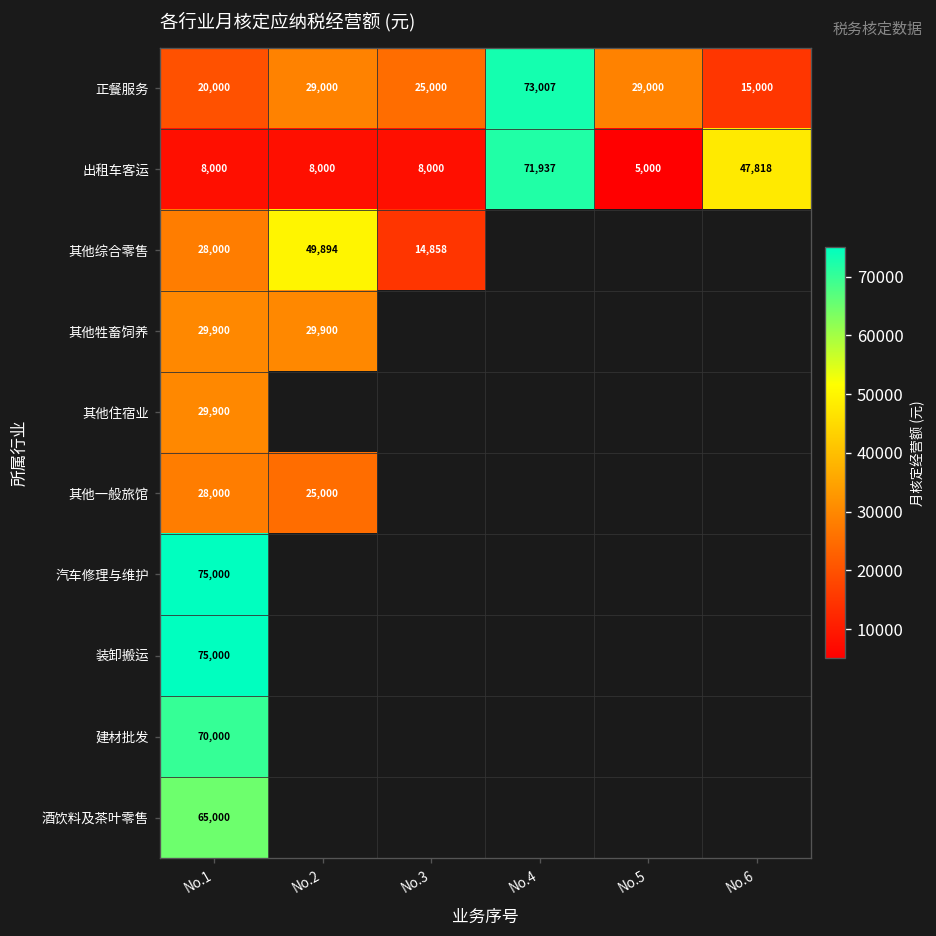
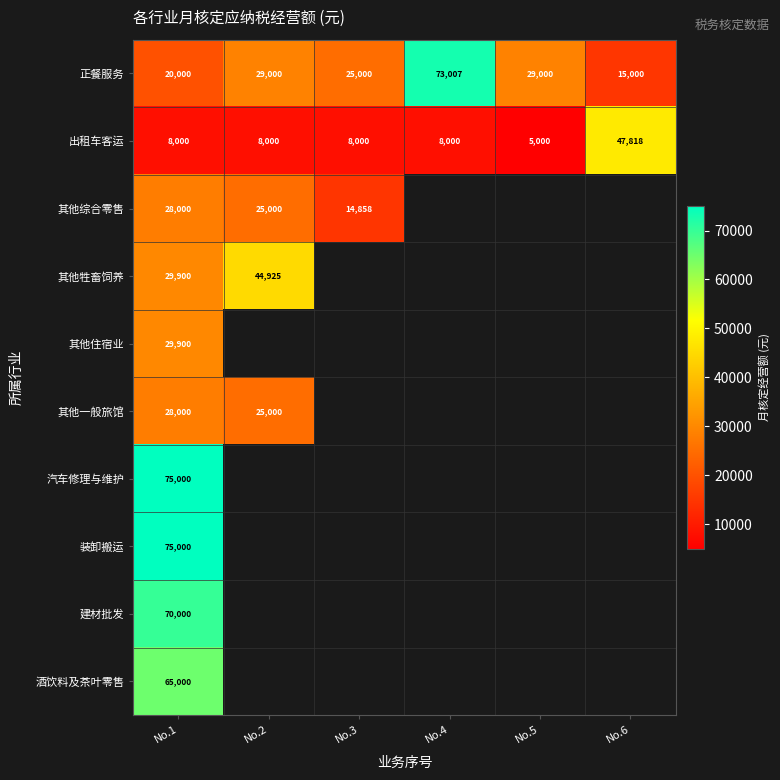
出租车客运, No.4: 71,937 -> 8,000
其他综合零售, No.2: 49,894 -> 25,000
其他牲畜饲养, No.2: 29,900 -> 44,925
